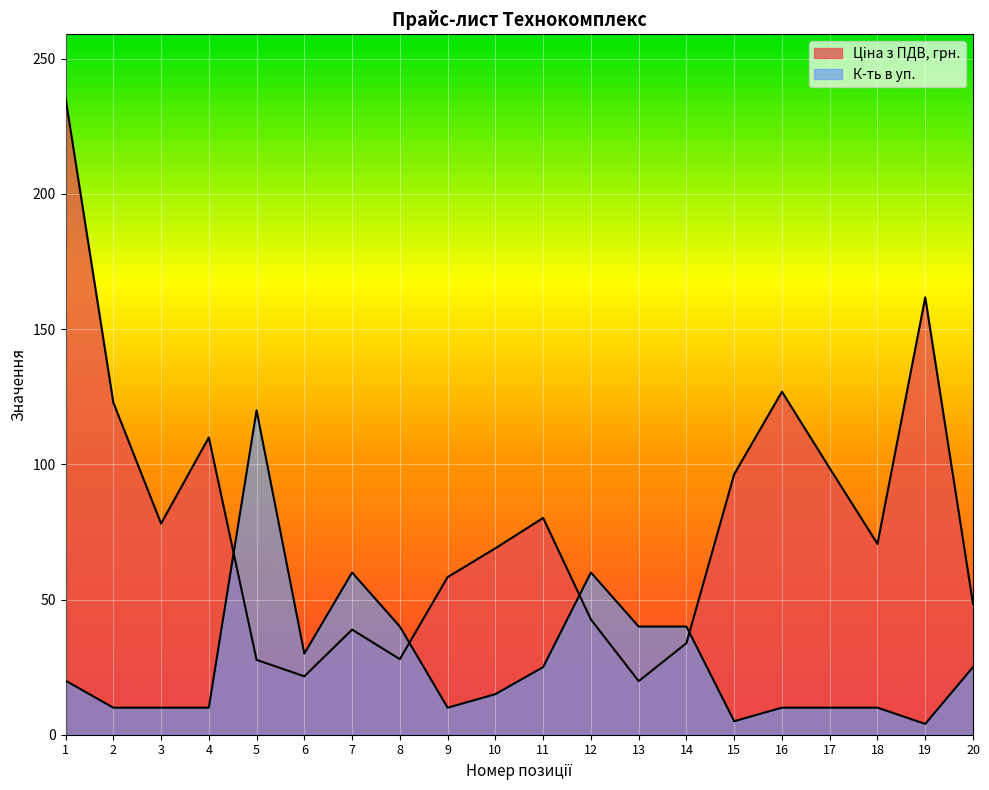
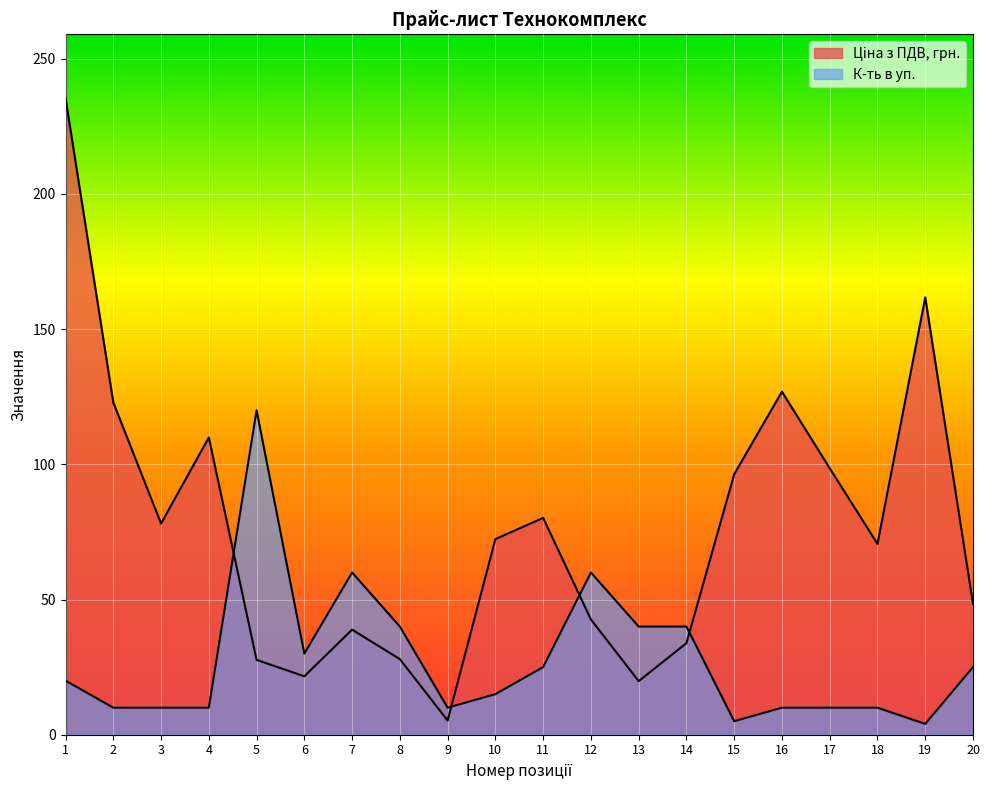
Ціна з ПДВ, грн., 9: 58 -> 5
Ціна з ПДВ, грн., 10: 69 -> 72
